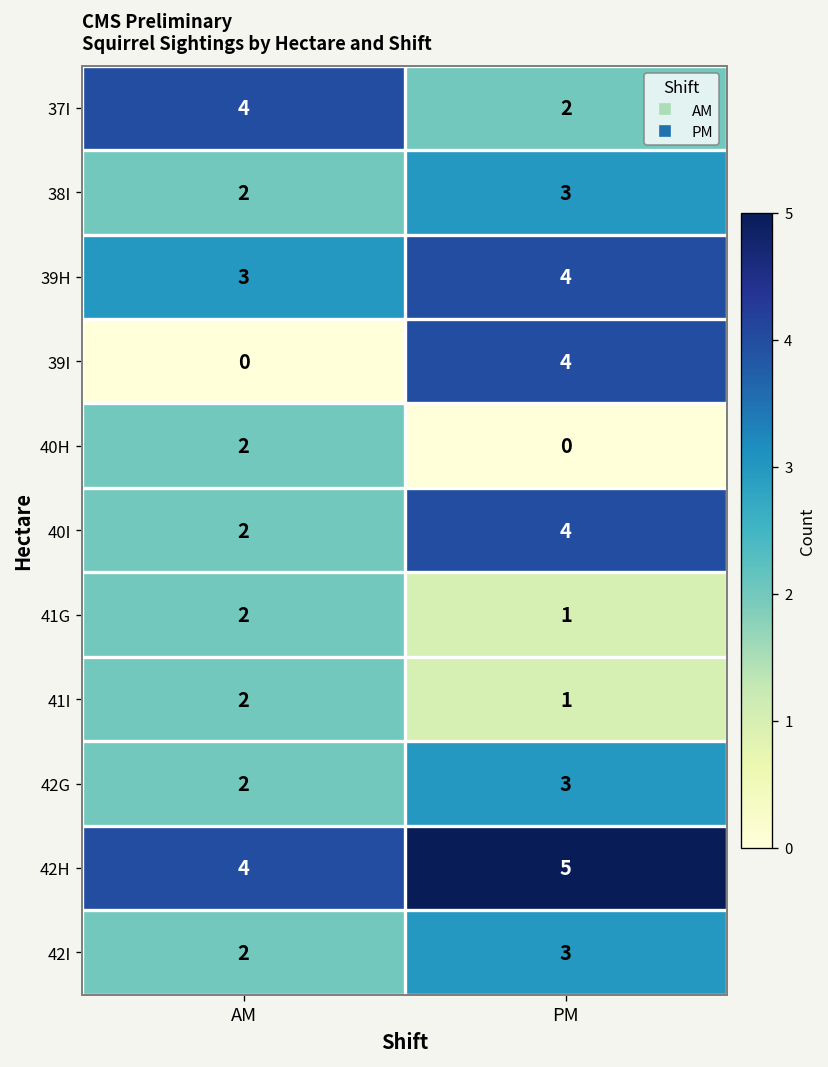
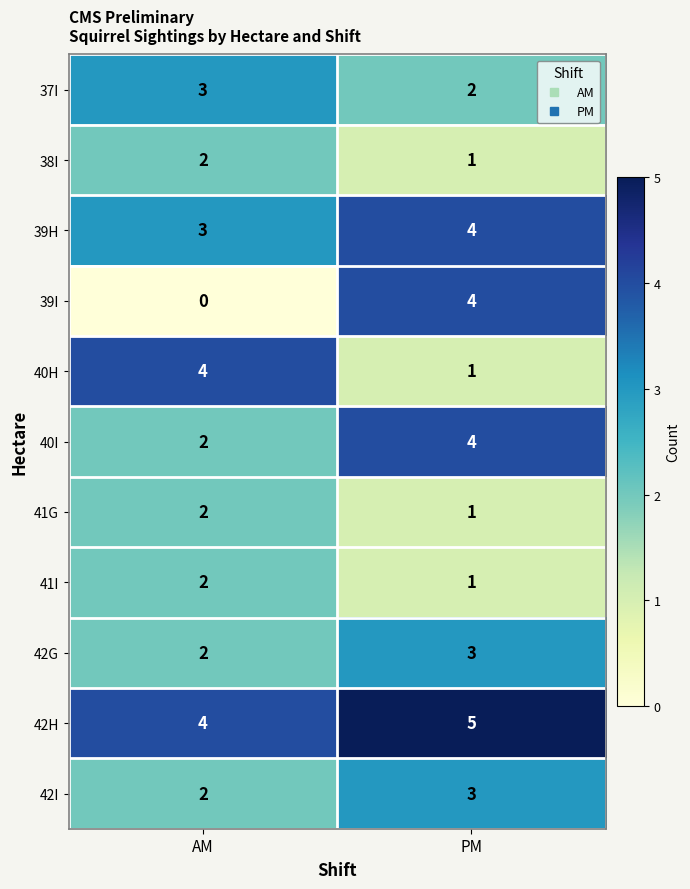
37I, AM: 4 -> 3
38I, PM: 3 -> 1
40H, AM: 2 -> 4
40H, PM: 0 -> 1
